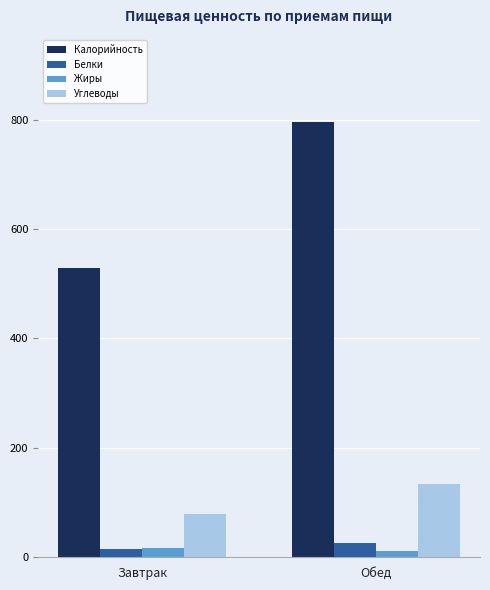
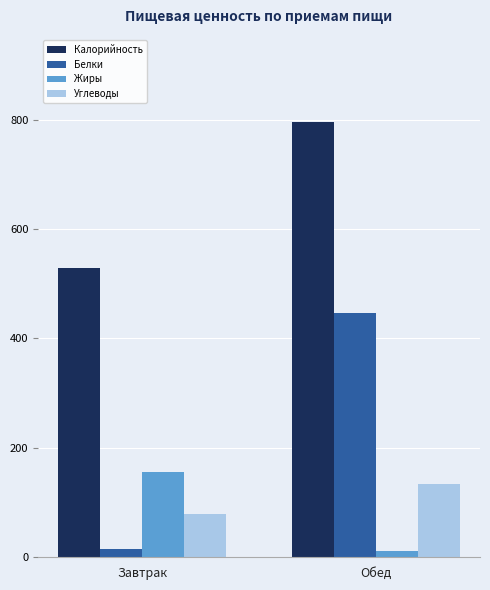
Жиры, Завтрак: 20 -> 160
Белки, Обед: 30 -> 450
